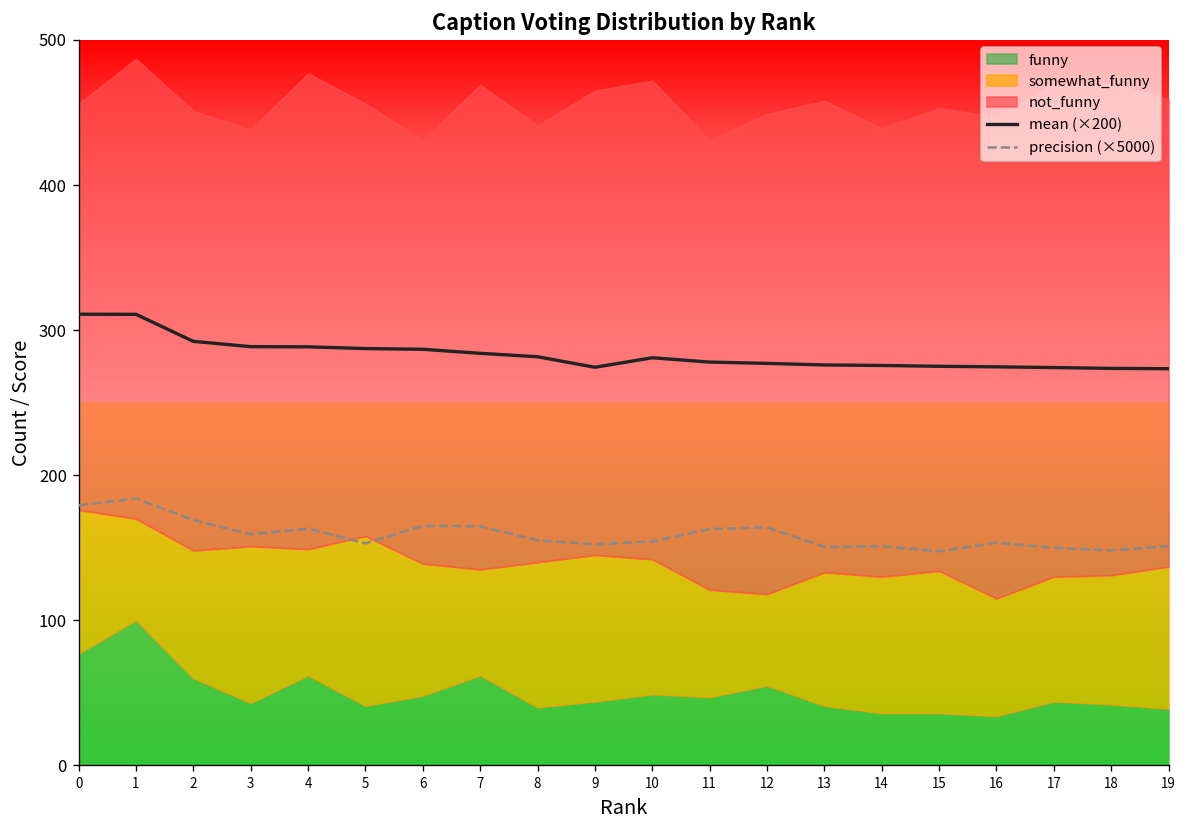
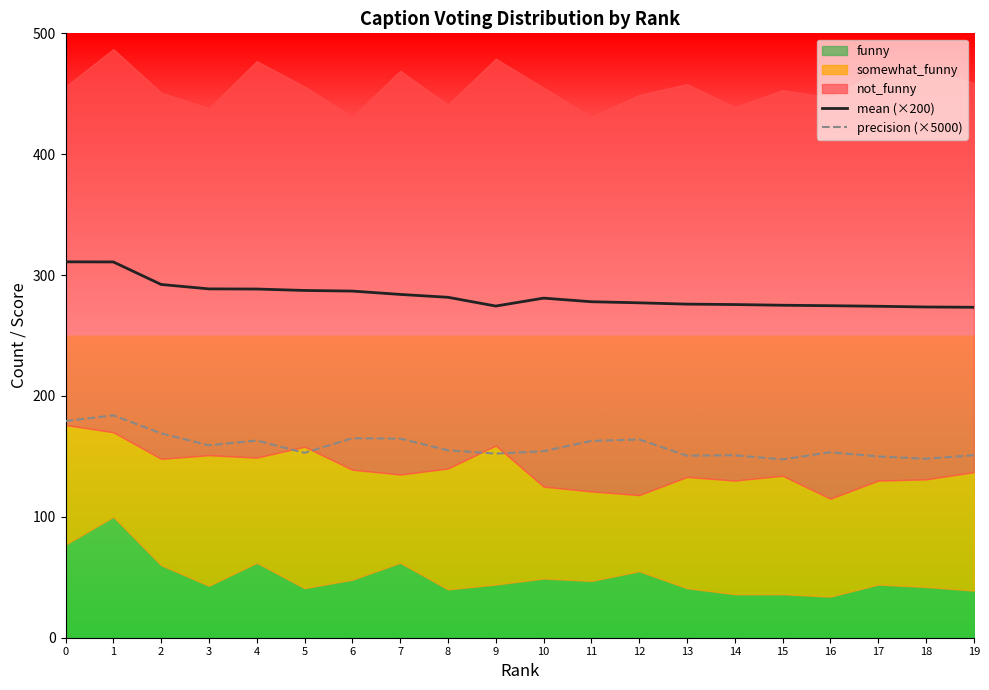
somewhat_funny, 9: 101 -> 115
somewhat_funny, 10: 93 -> 76
